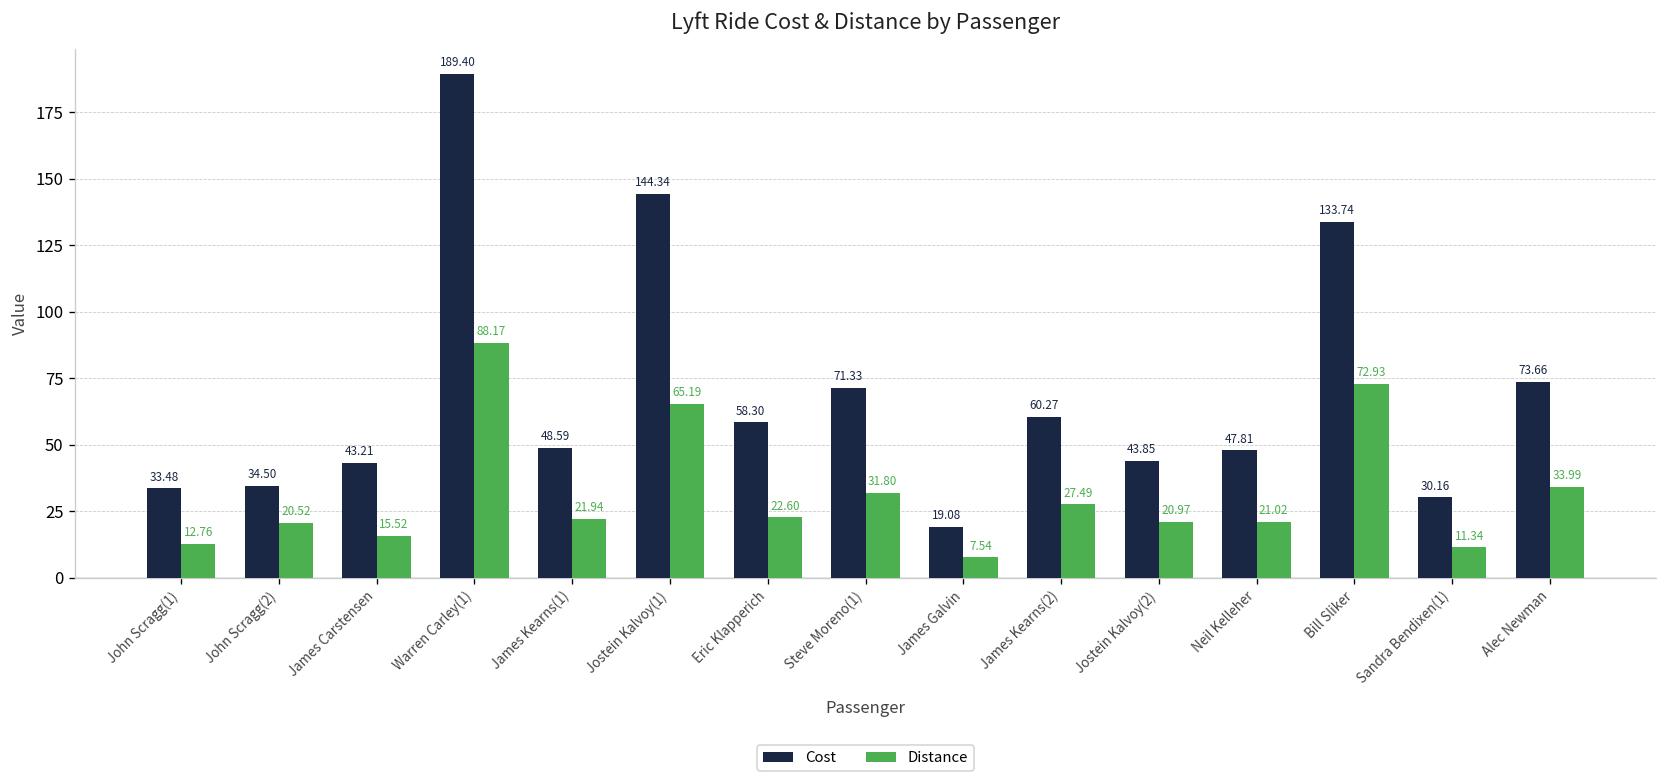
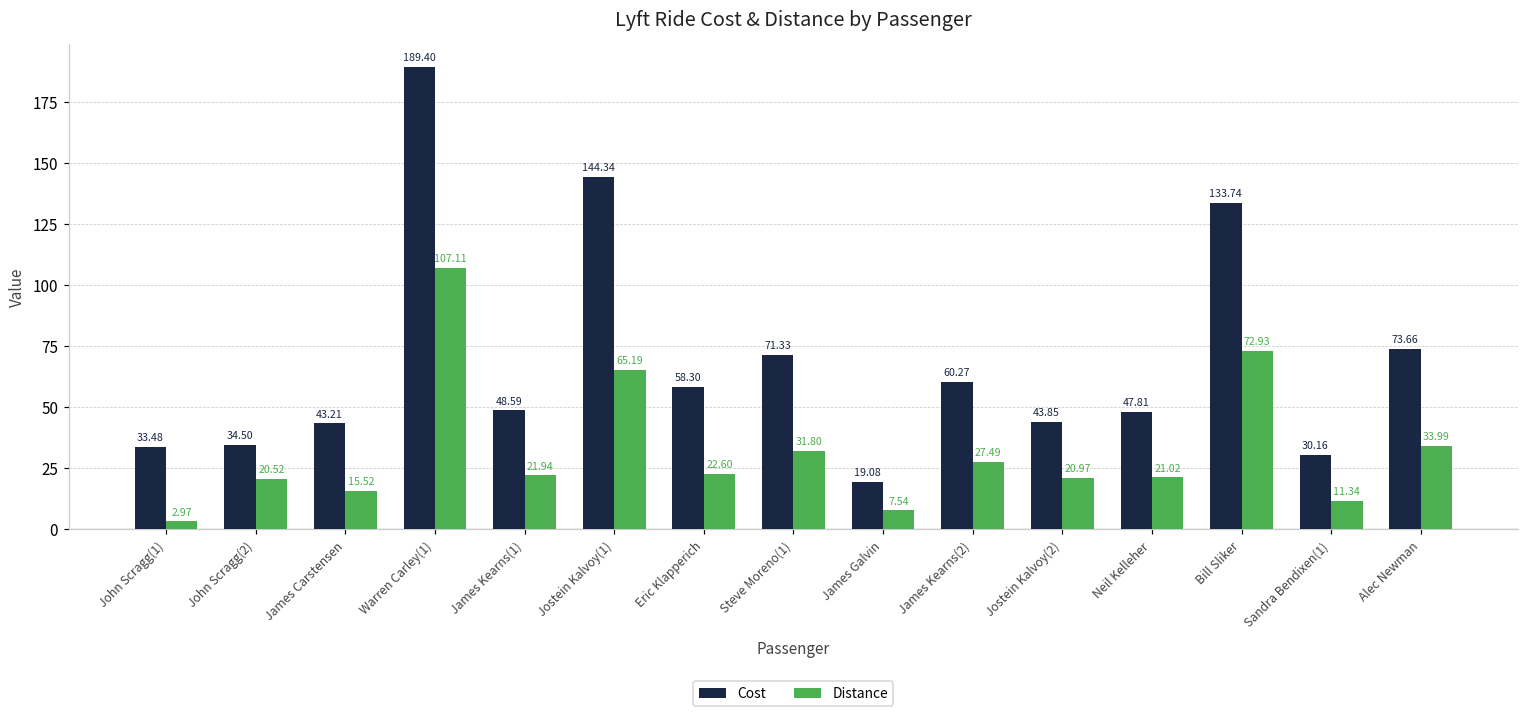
Distance, John Scragg(1): 12.76 -> 2.97
Distance, Warren Carley(1): 88.17 -> 107.11
